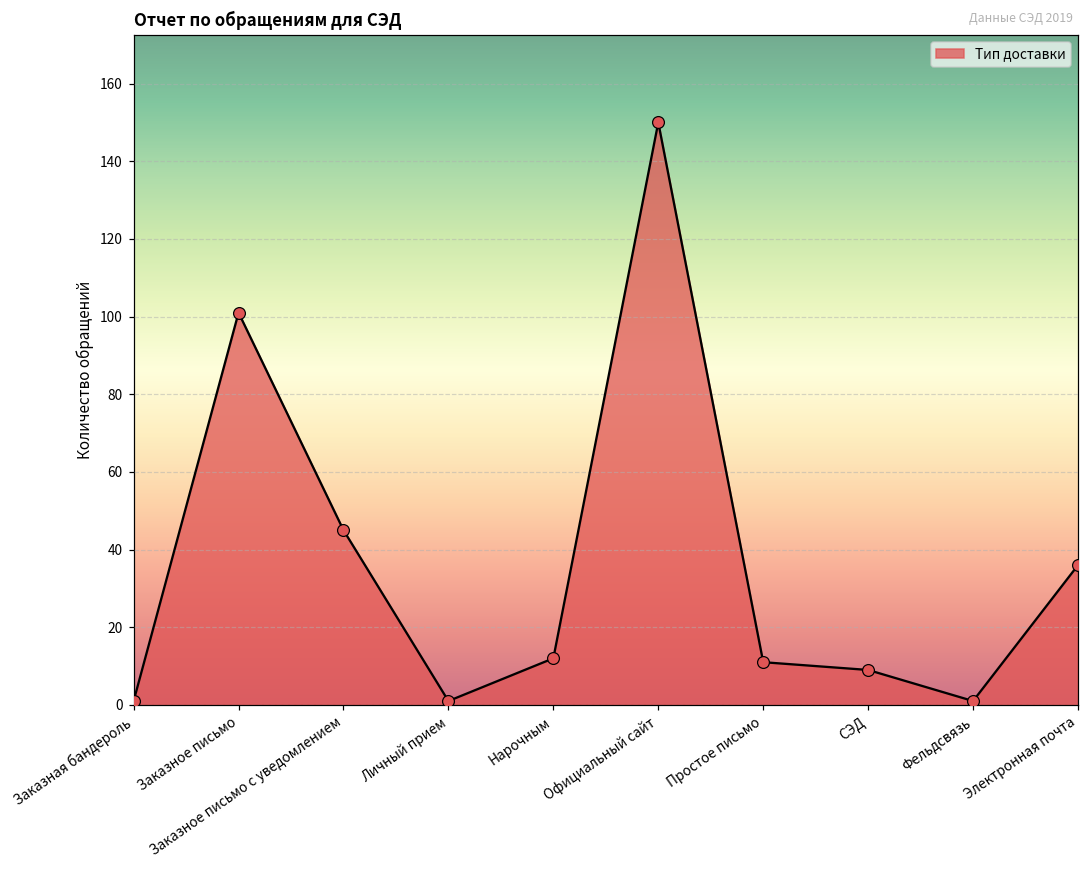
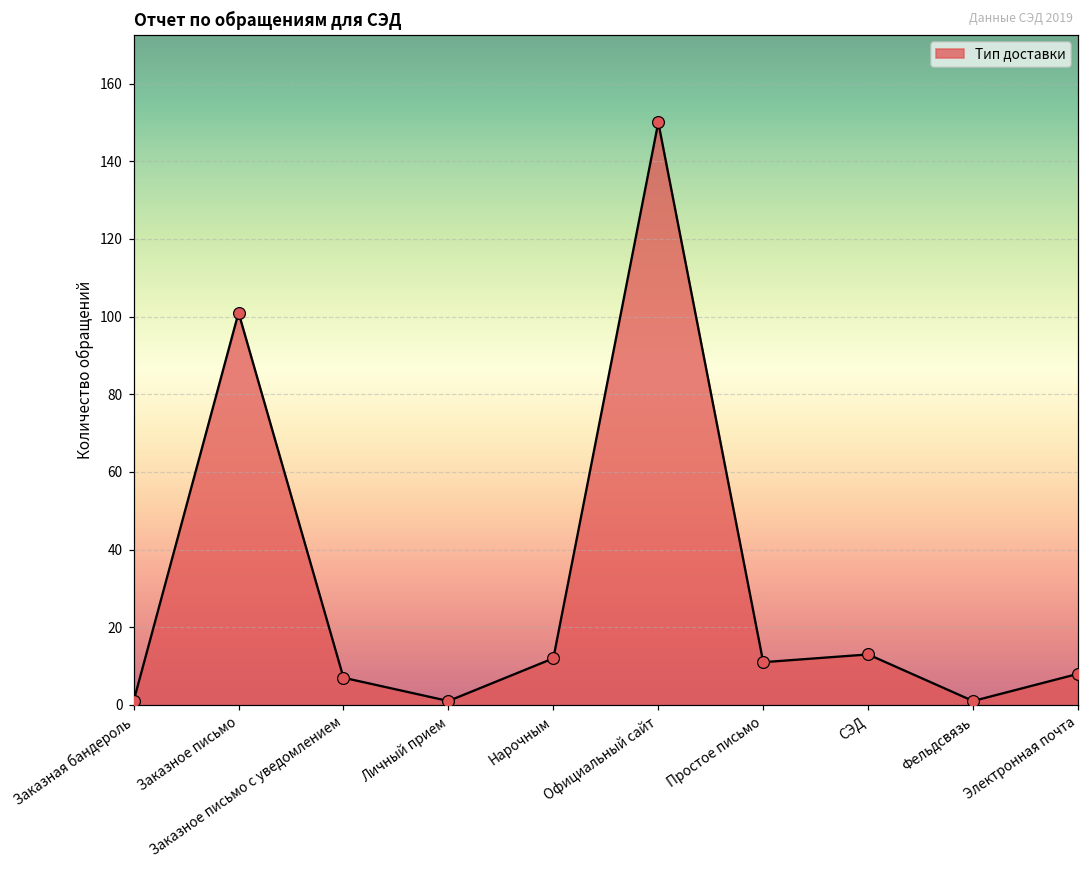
Заказное письмо с уведомлением: 45 -> 7
СЭД: 9 -> 13
Электронная почта: 36 -> 8
